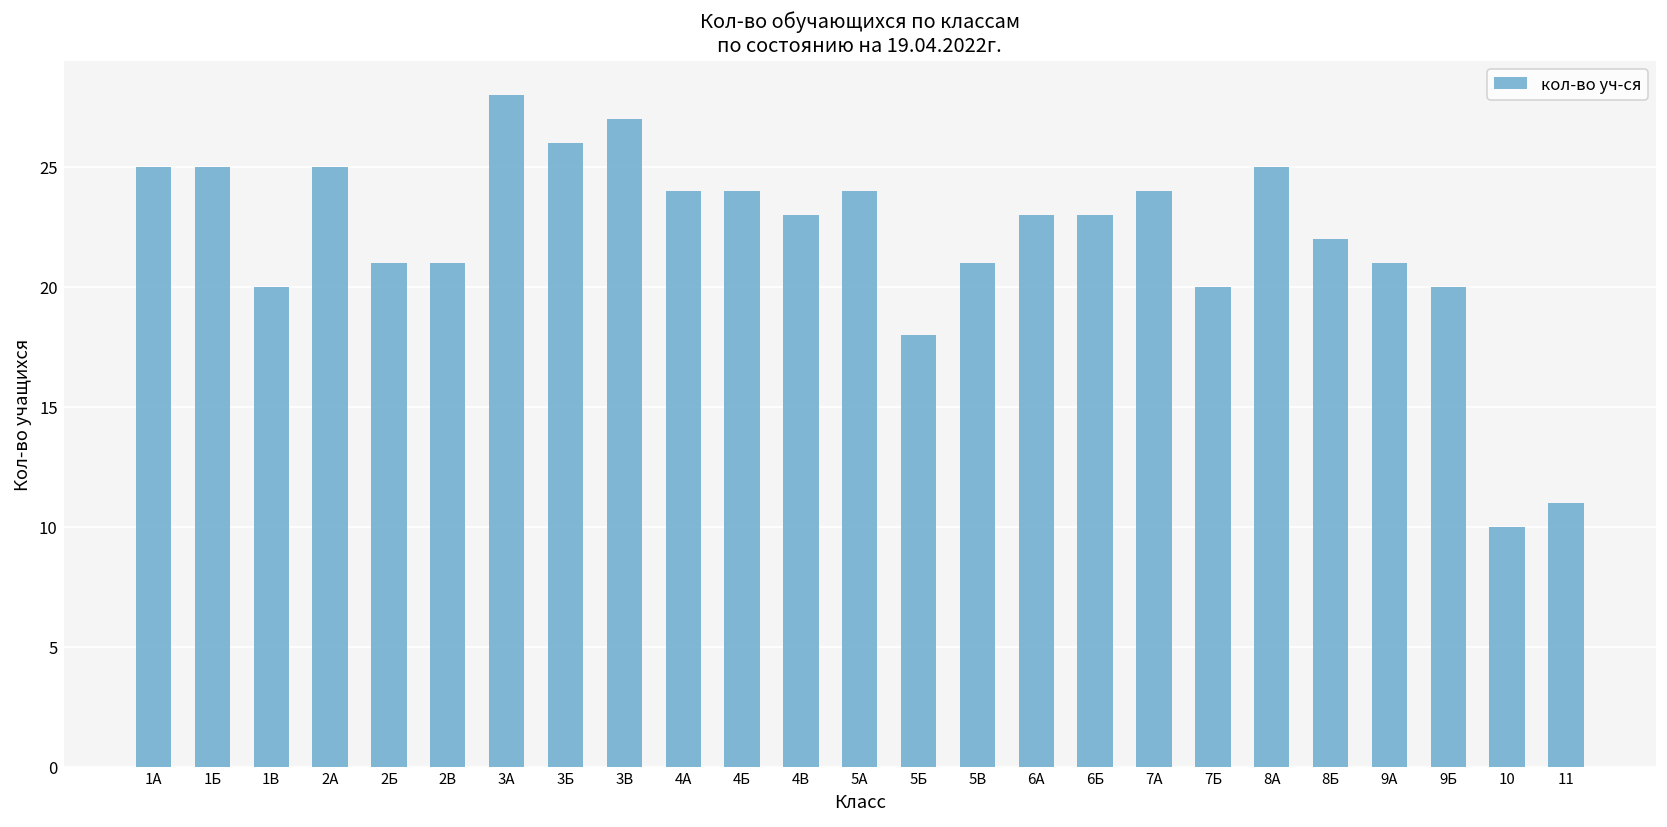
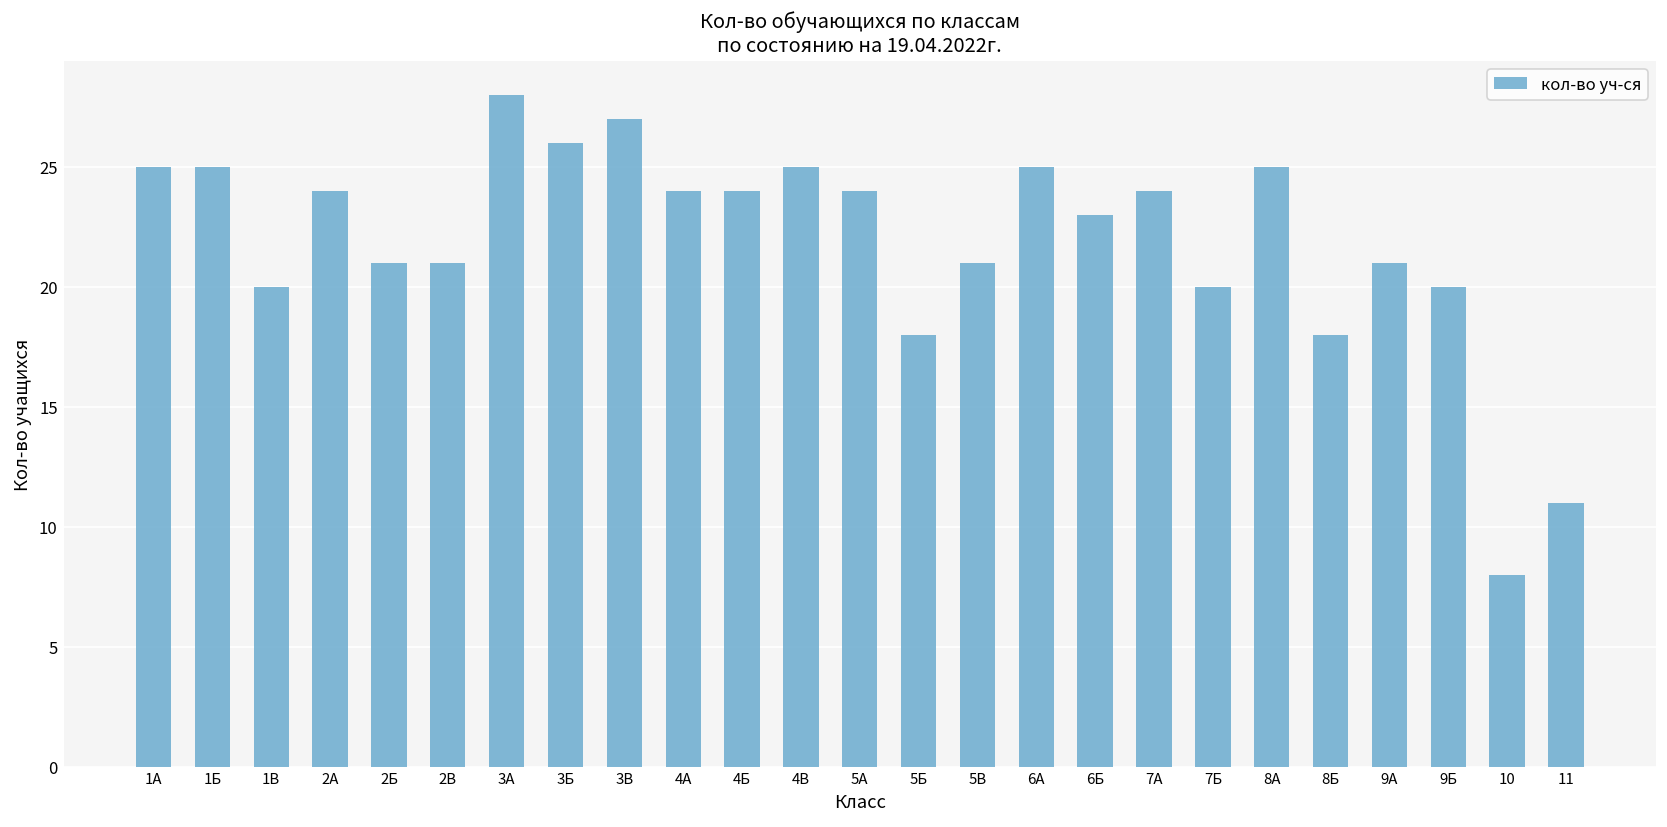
2А: 25 -> 24
4В: 23 -> 25
6А: 23 -> 25
8Б: 22 -> 18
10: 10 -> 8
